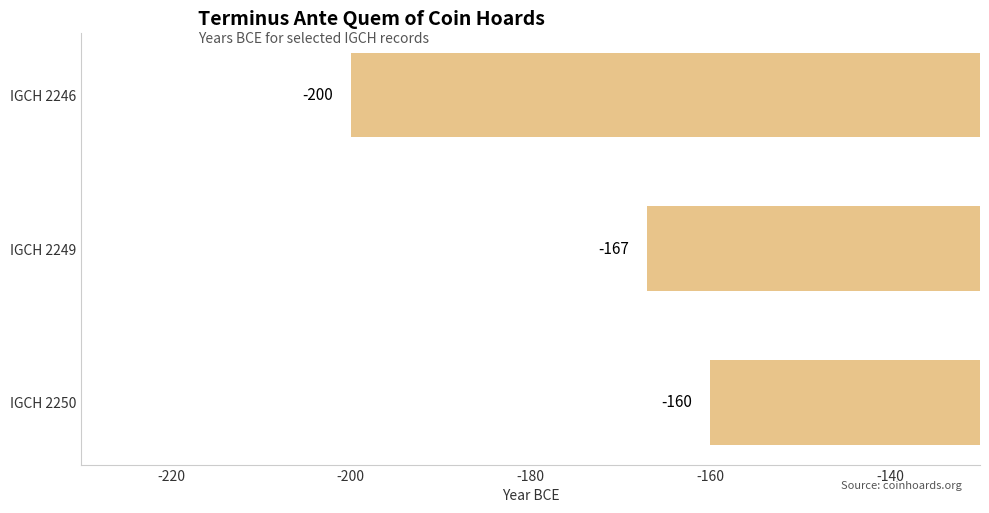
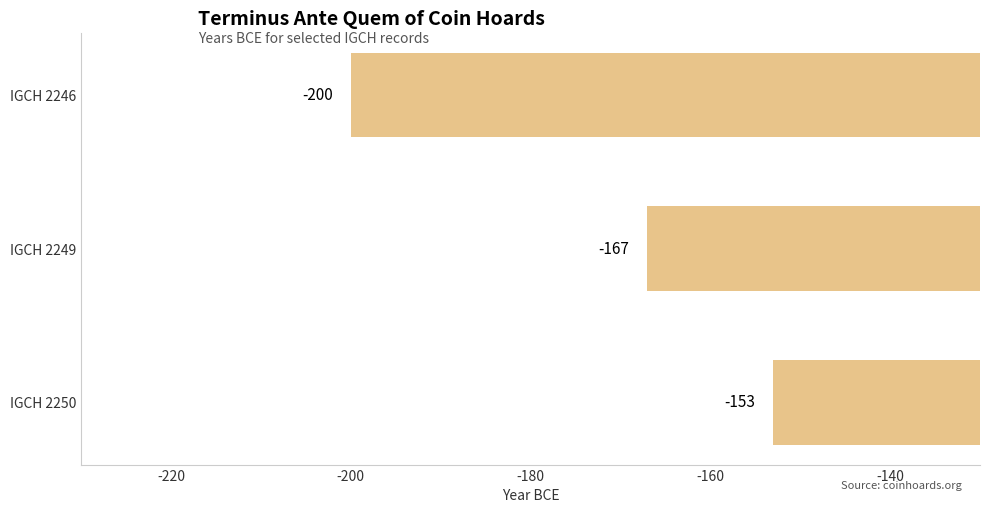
IGCH 2250: -160 -> -153
